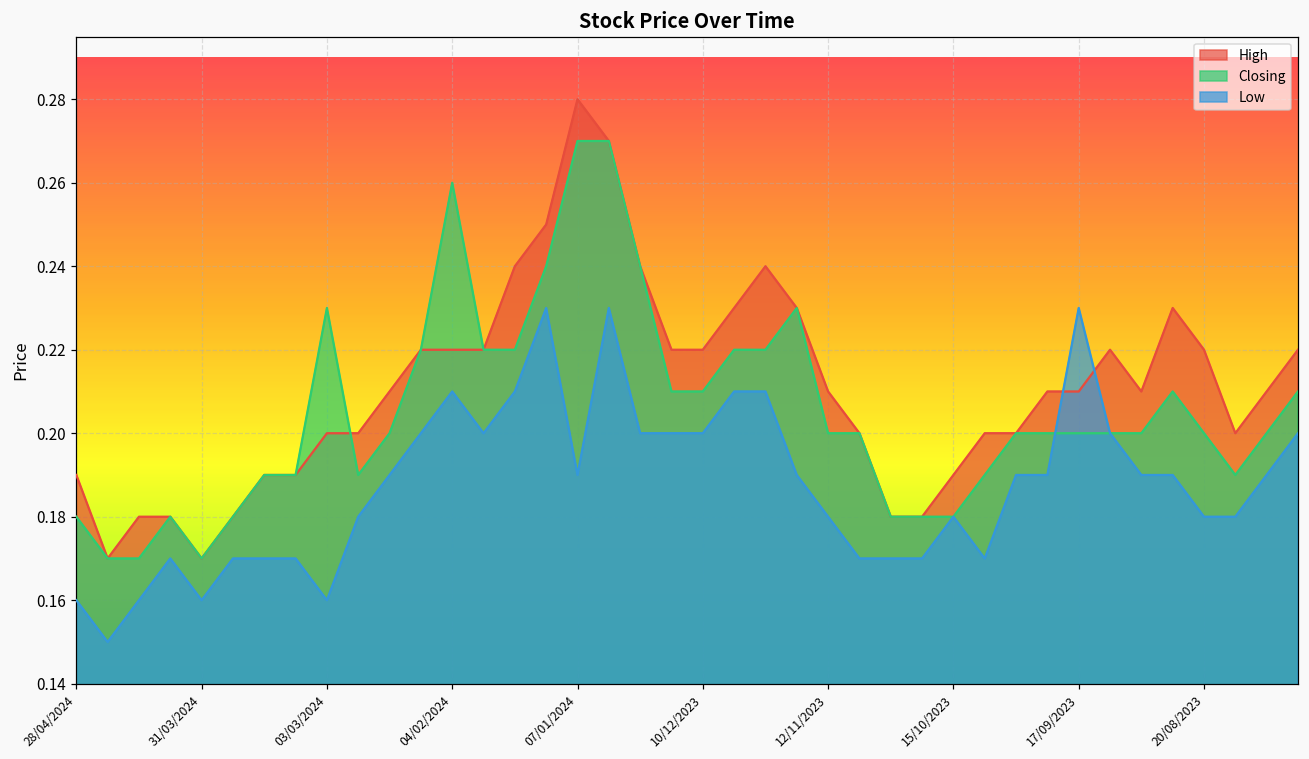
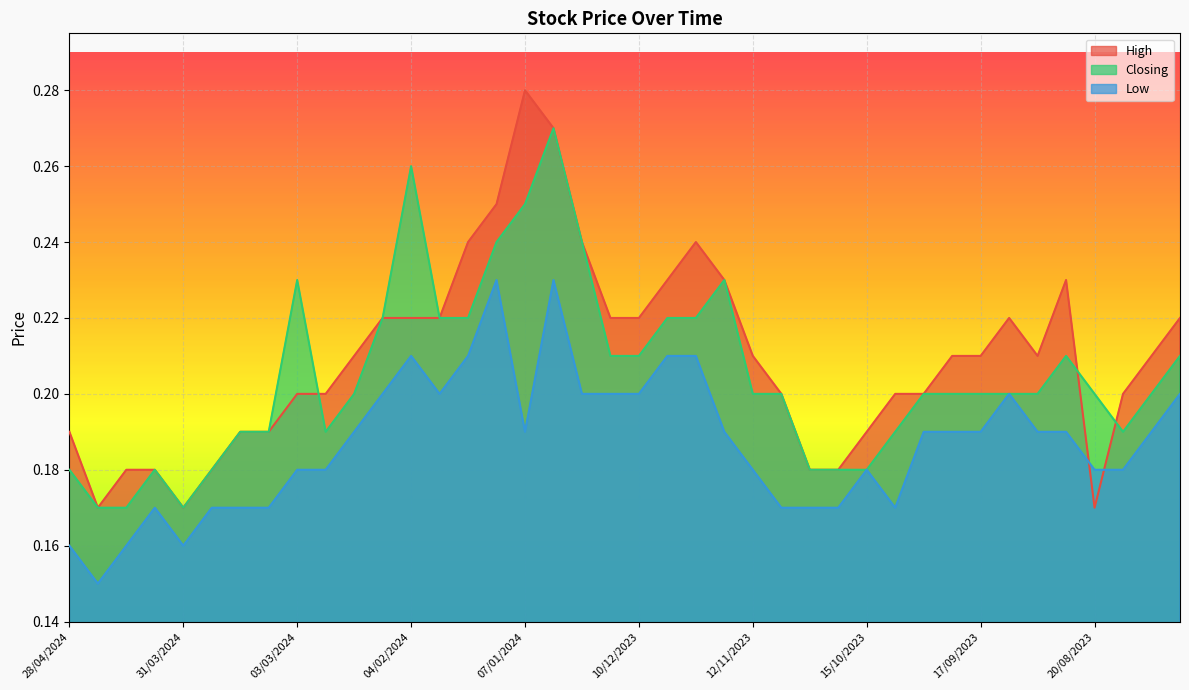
Low, 03/03/2024: 0.16 -> 0.18
Closing, 07/01/2024: 0.27 -> 0.25
Low, 17/09/2023: 0.23 -> 0.19
High, 20/08/2023: 0.22 -> 0.17
